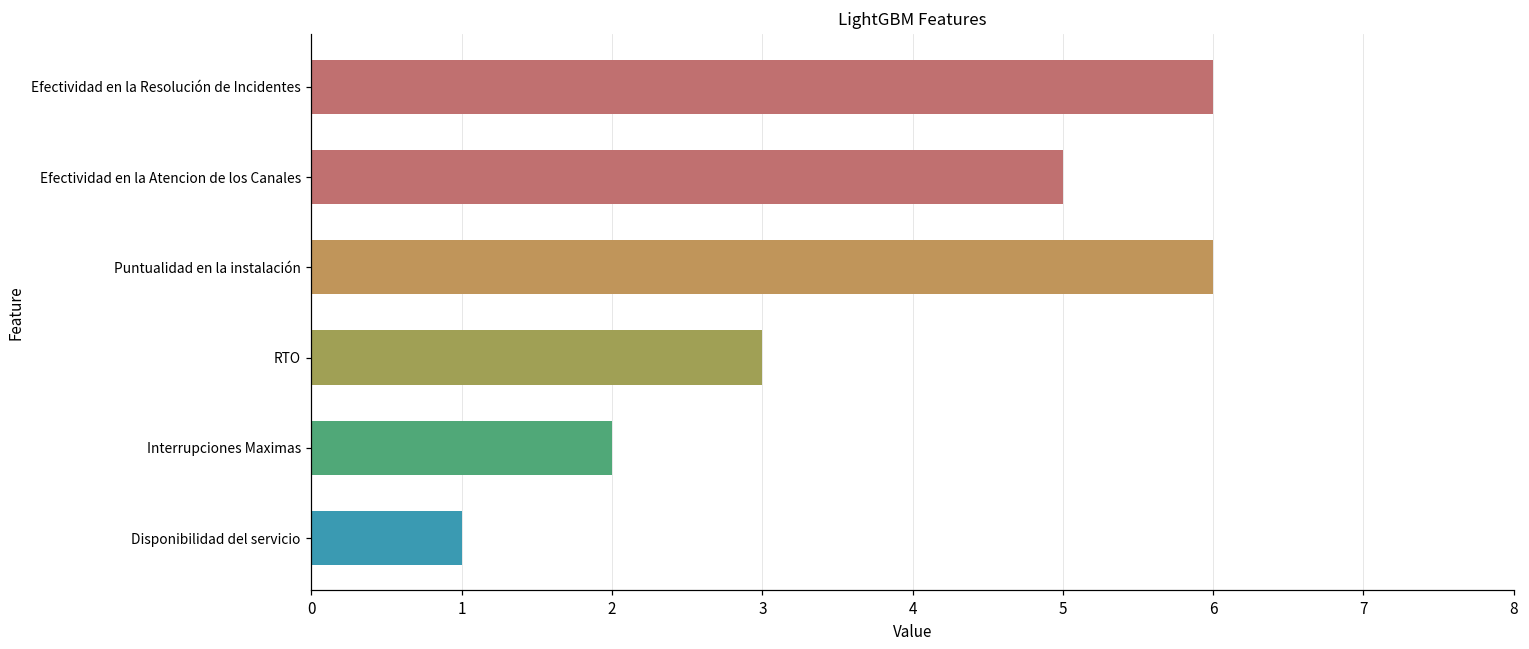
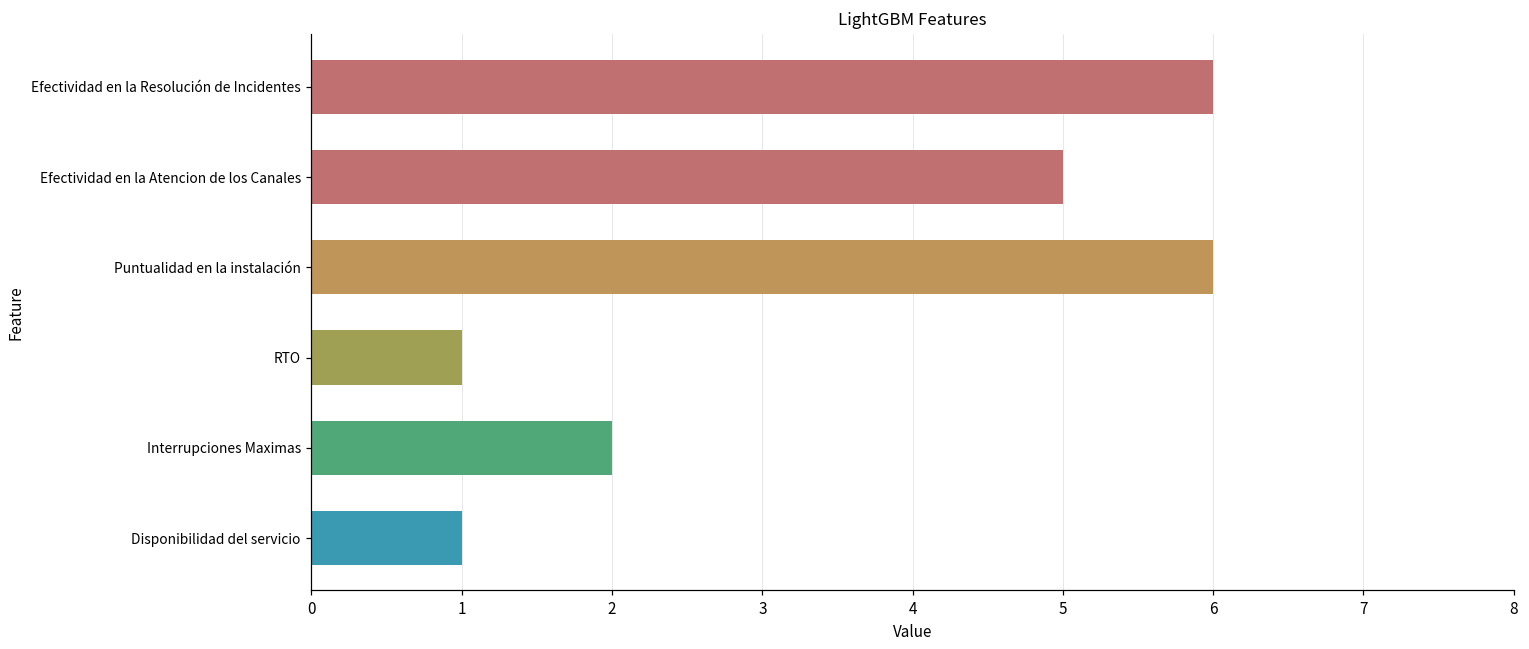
RTO: 3 -> 1
